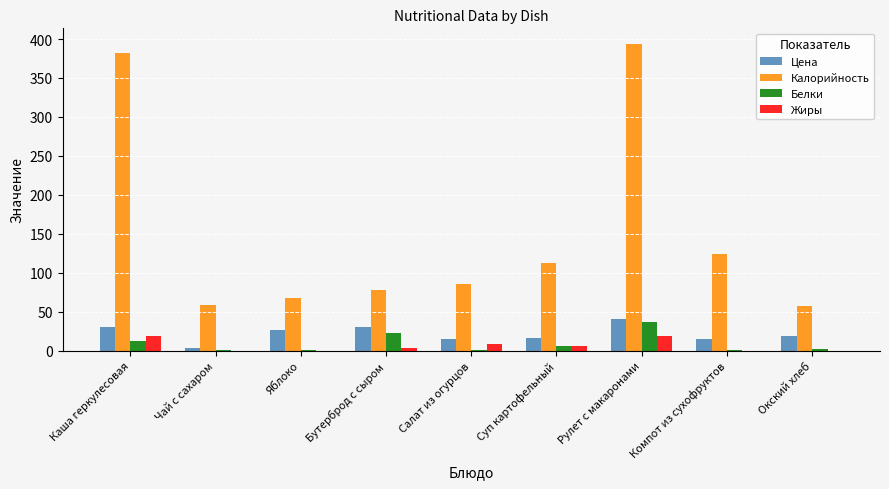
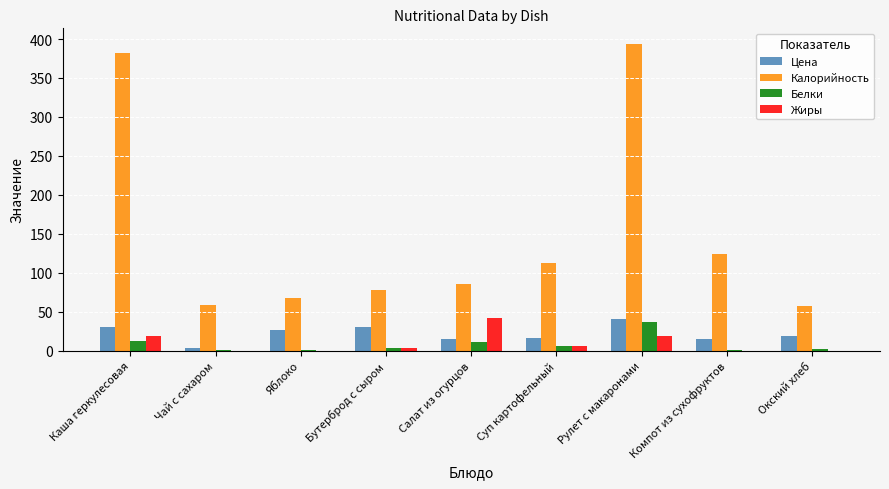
Белки, Бутерброд с сыром: 20 -> 0
Белки, Салат из огурцов: 0 -> 10
Жиры, Салат из огурцов: 10 -> 40
